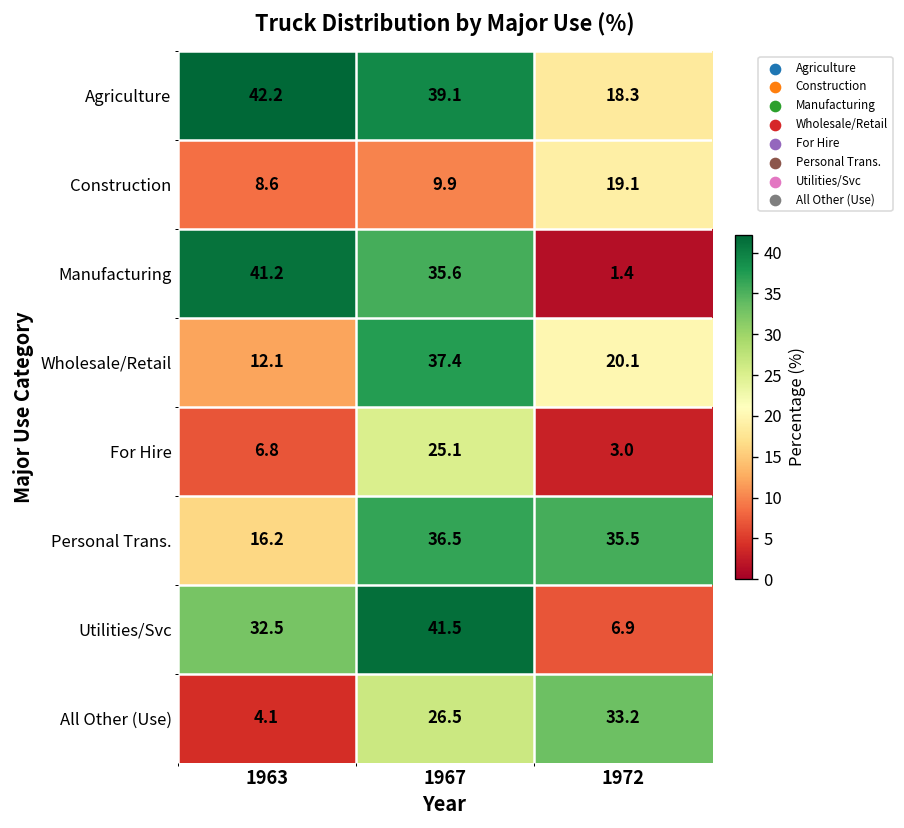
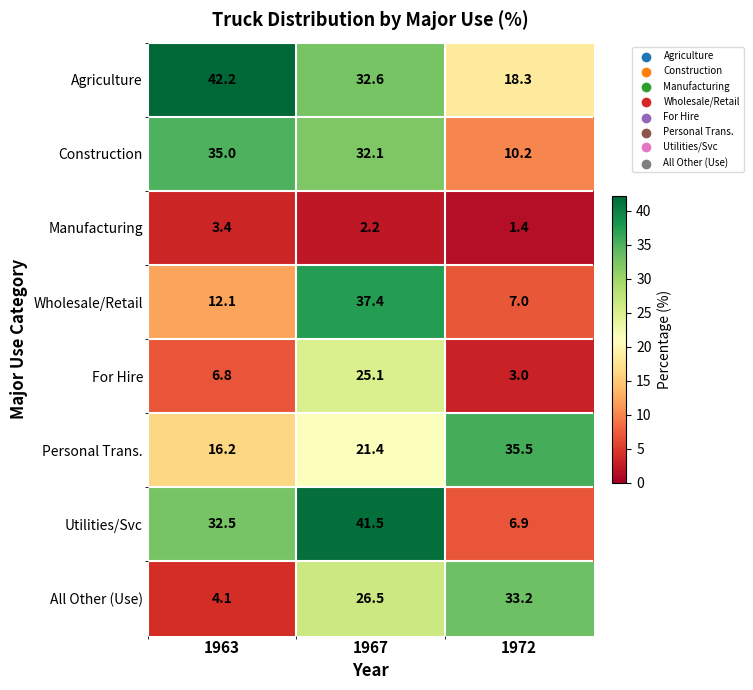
Agriculture, 1967: 39.1 -> 32.6
Construction, 1963: 8.6 -> 35.0
Construction, 1967: 9.9 -> 32.1
Construction, 1972: 19.1 -> 10.2
Manufacturing, 1963: 41.2 -> 3.4
Manufacturing, 1967: 35.6 -> 2.2
Wholesale/Retail, 1972: 20.1 -> 7.0
Personal Trans., 1967: 36.5 -> 21.4
